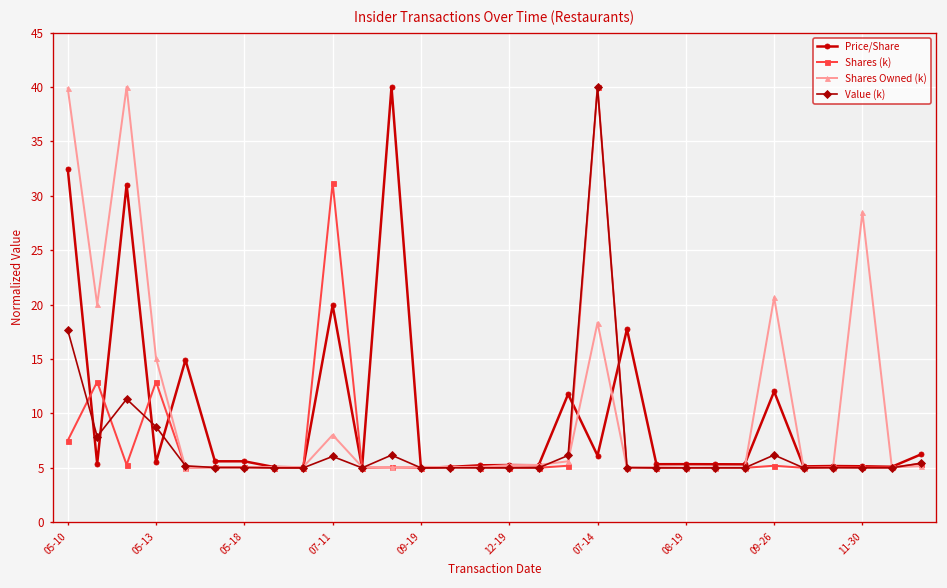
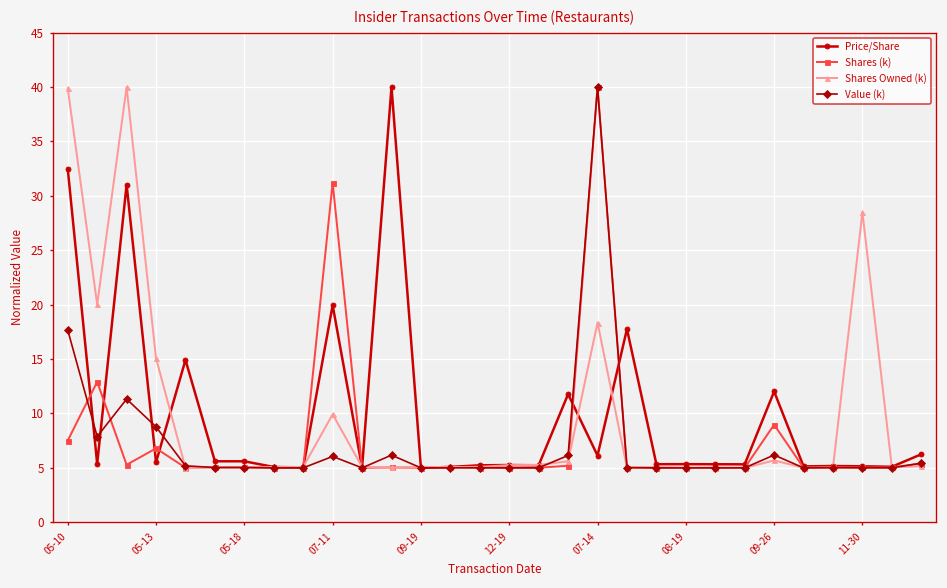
Shares (k), 05-13: 13 -> 7
Shares Owned (k), 07-11: 8 -> 10
Shares (k), 09-26: 5 -> 9
Shares Owned (k), 09-26: 21 -> 6
